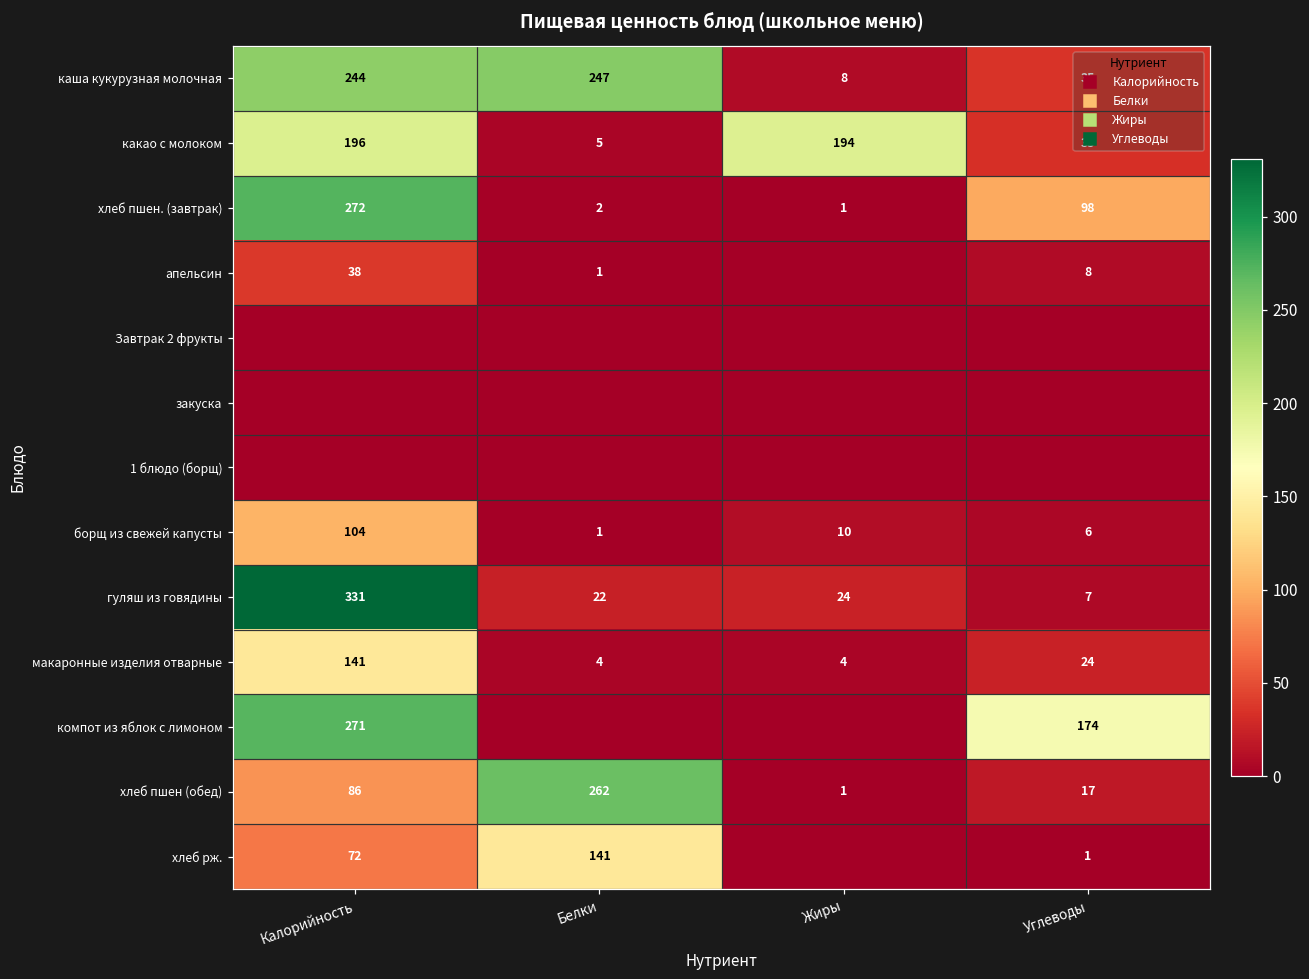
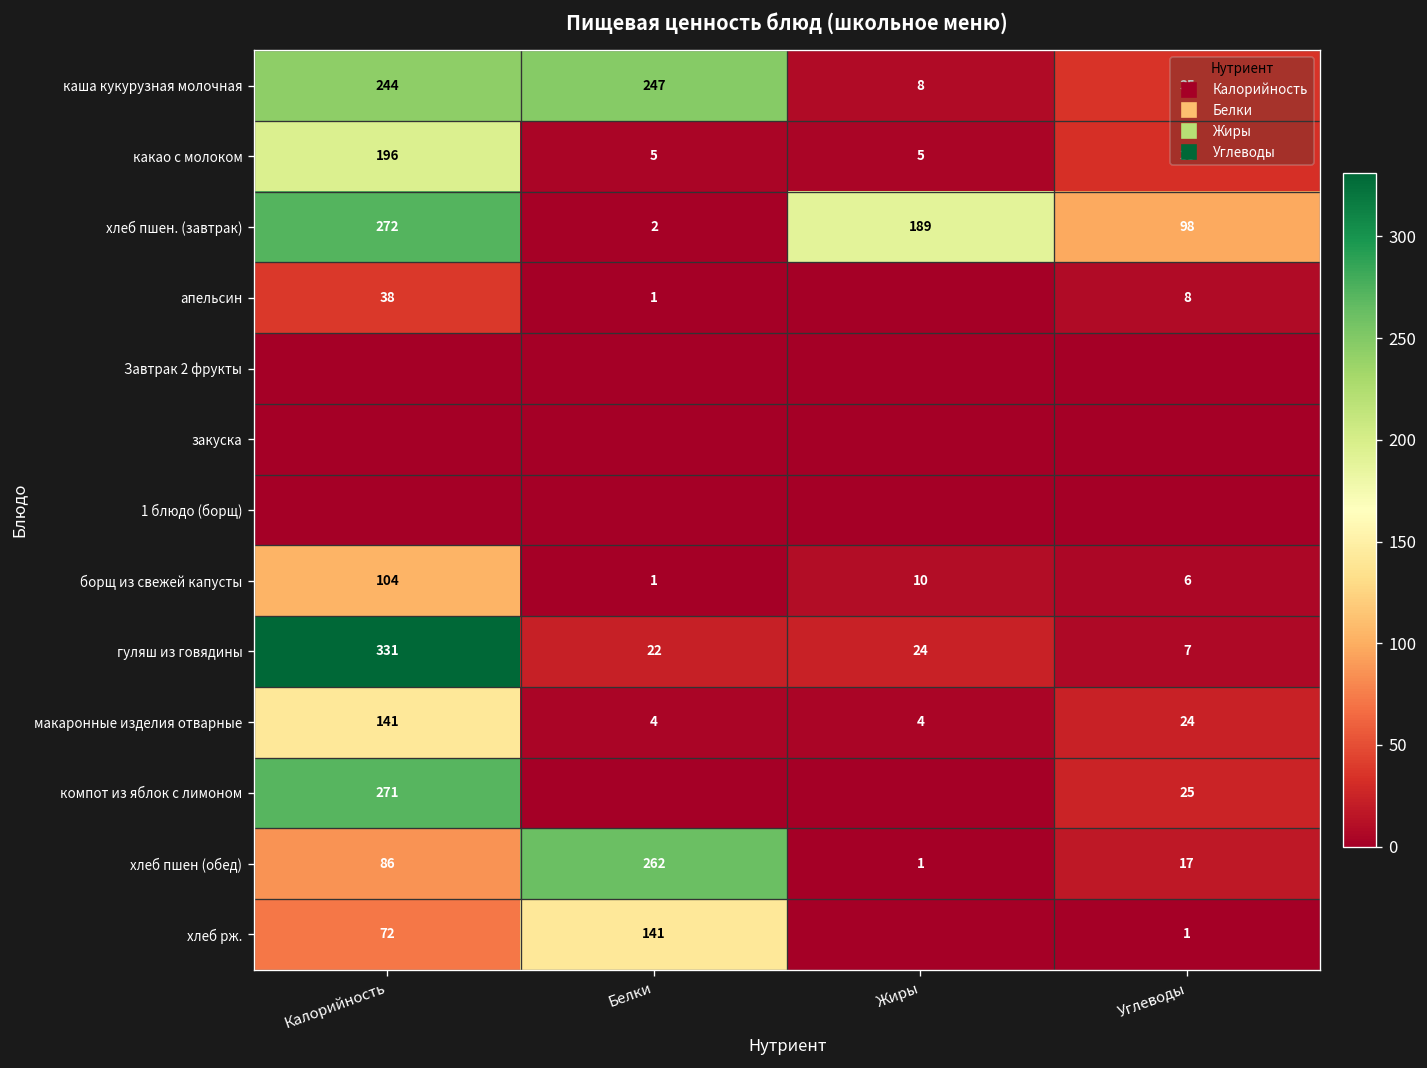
какао с молоком, Жиры: 194 -> 5
хлеб пшен. (завтрак), Жиры: 1 -> 189
компот из яблок с лимоном, Углеводы: 174 -> 25
